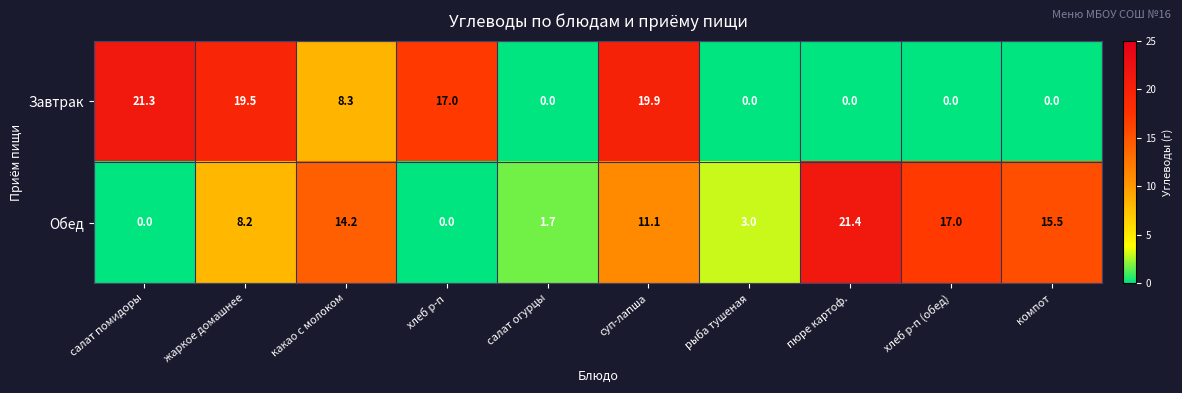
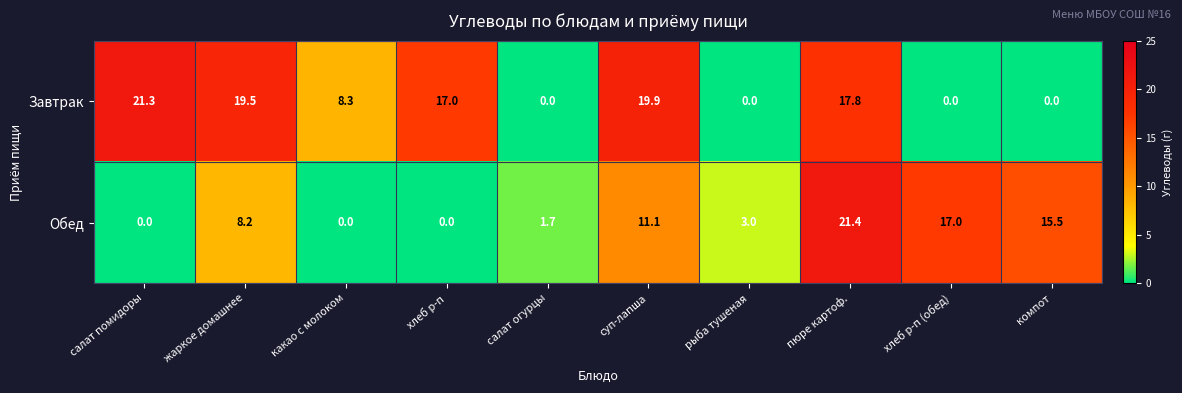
Завтрак, пюре картоф.: 0.0 -> 17.8
Обед, какао с молоком: 14.2 -> 0.0
